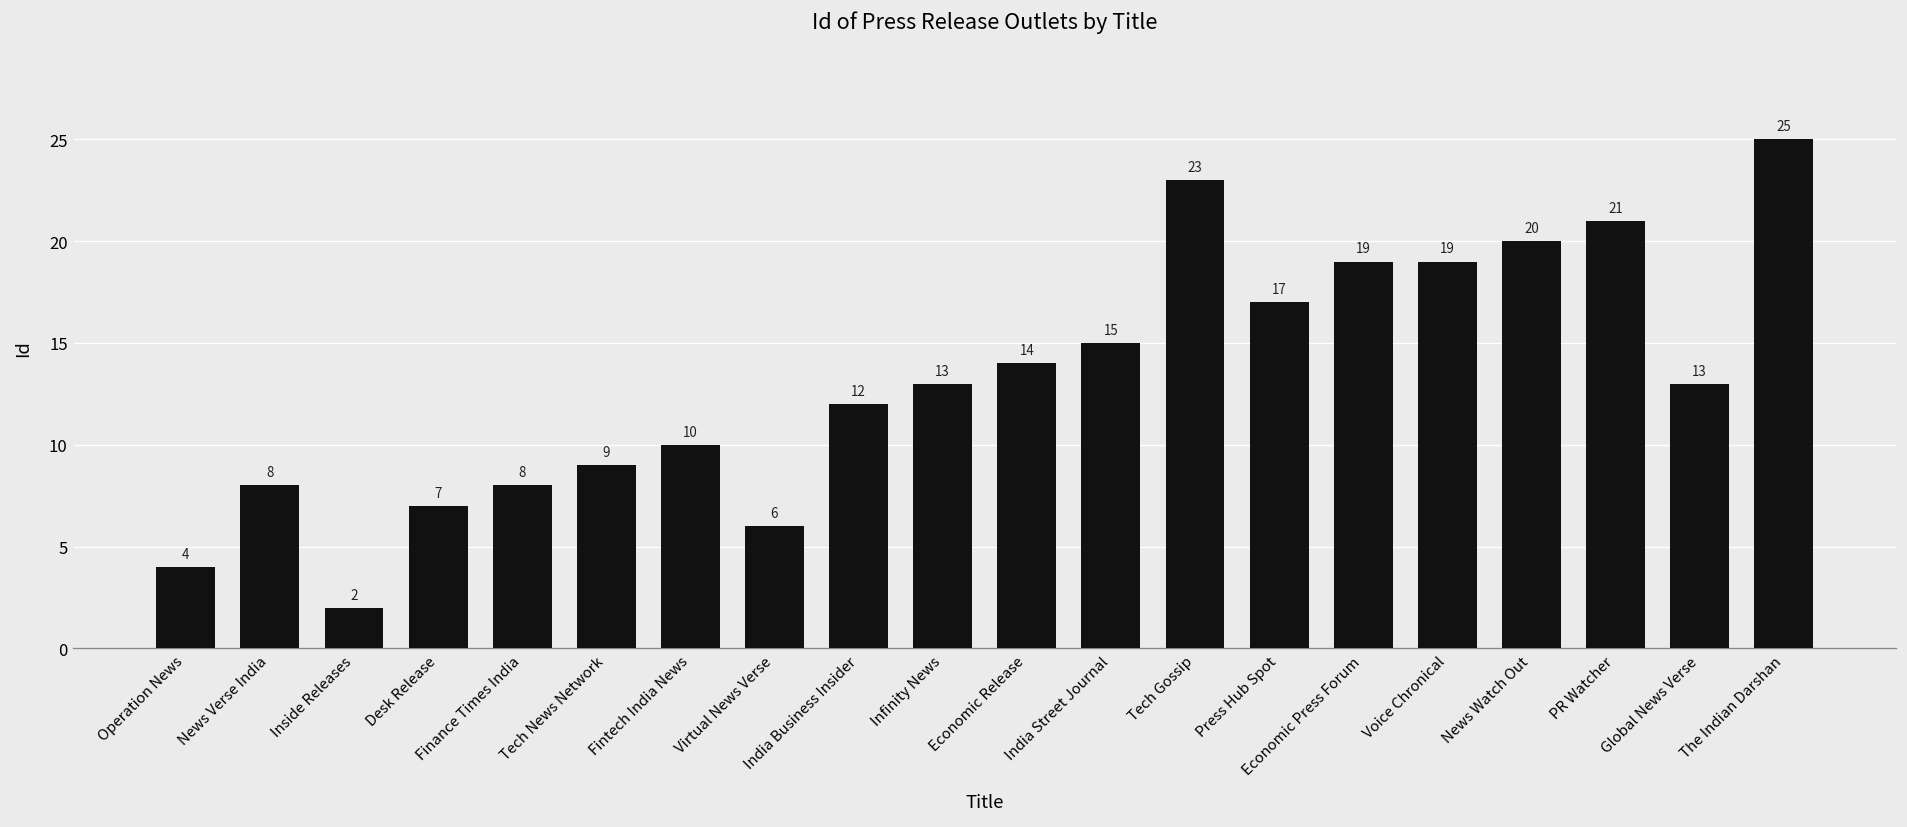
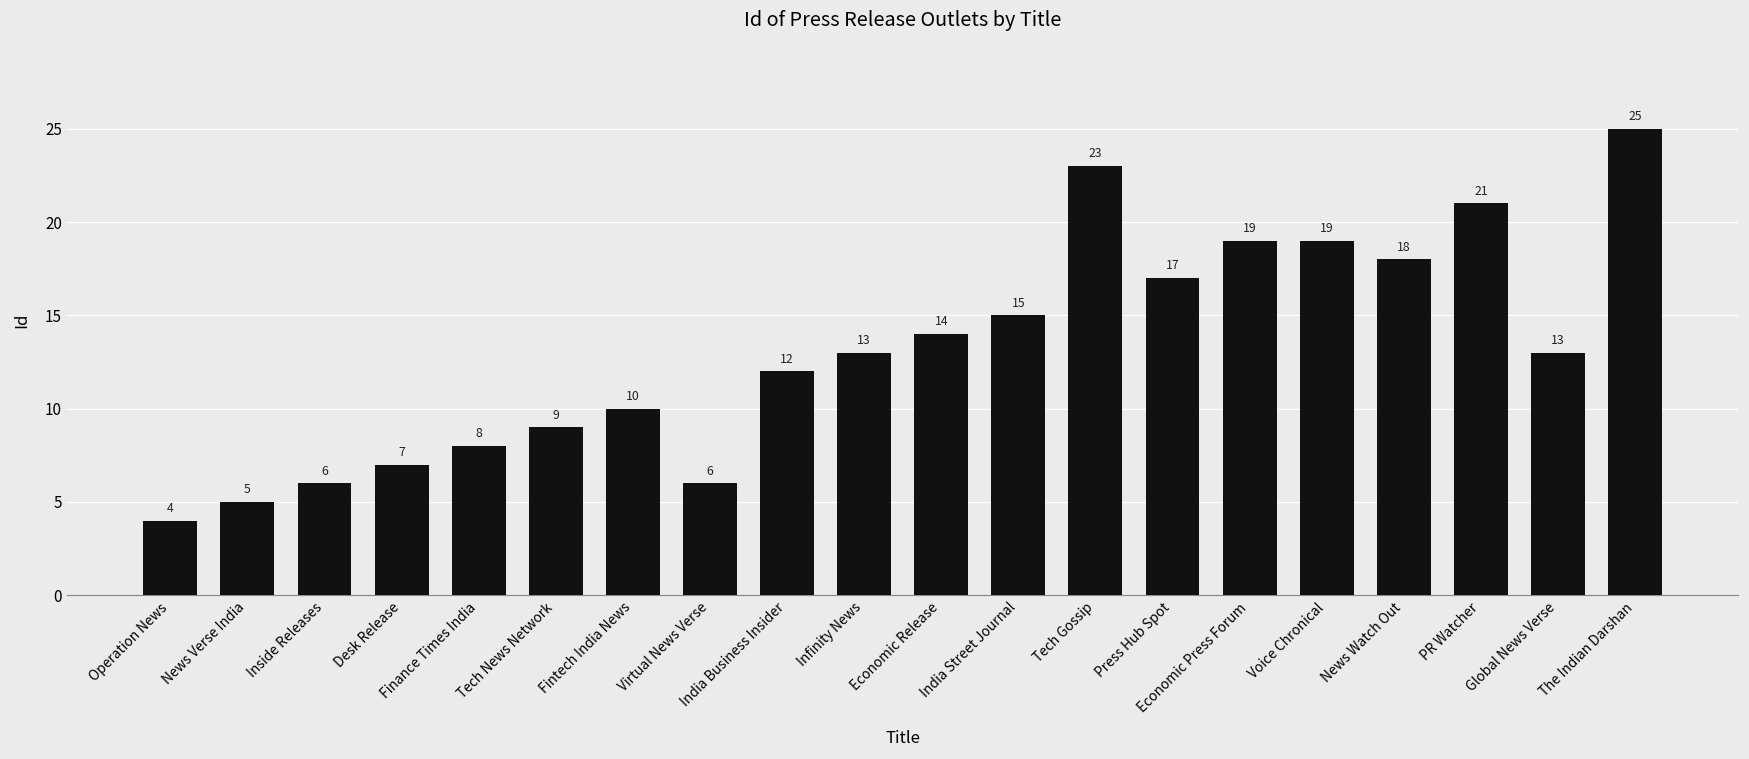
News Verse India: 8 -> 5
Inside Releases: 2 -> 6
News Watch Out: 20 -> 18
